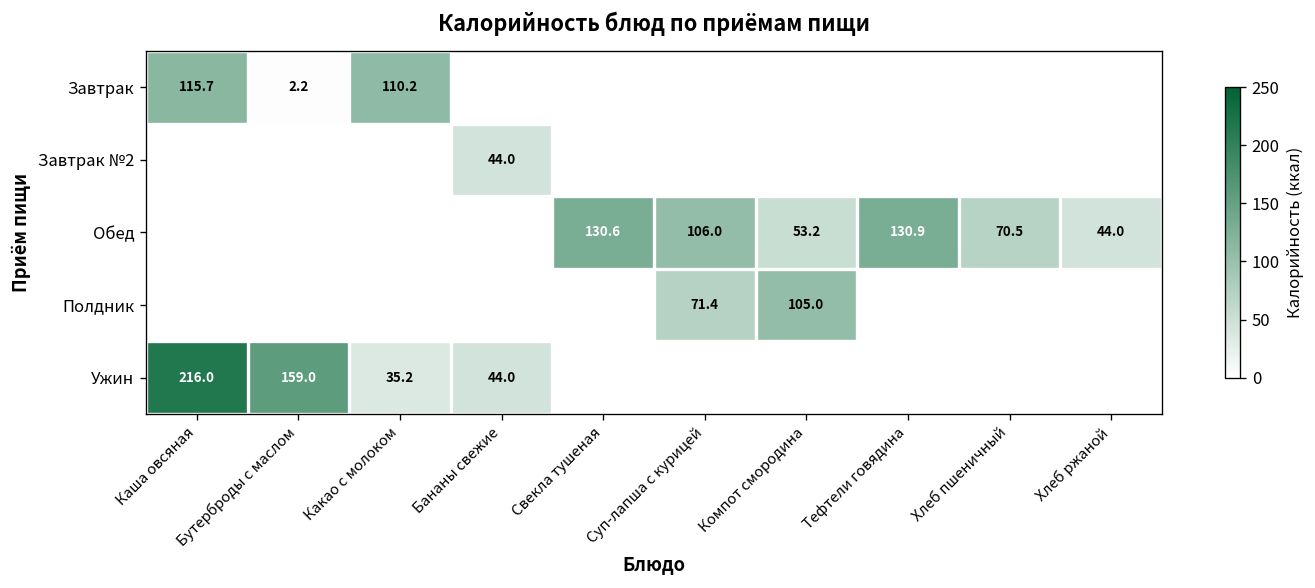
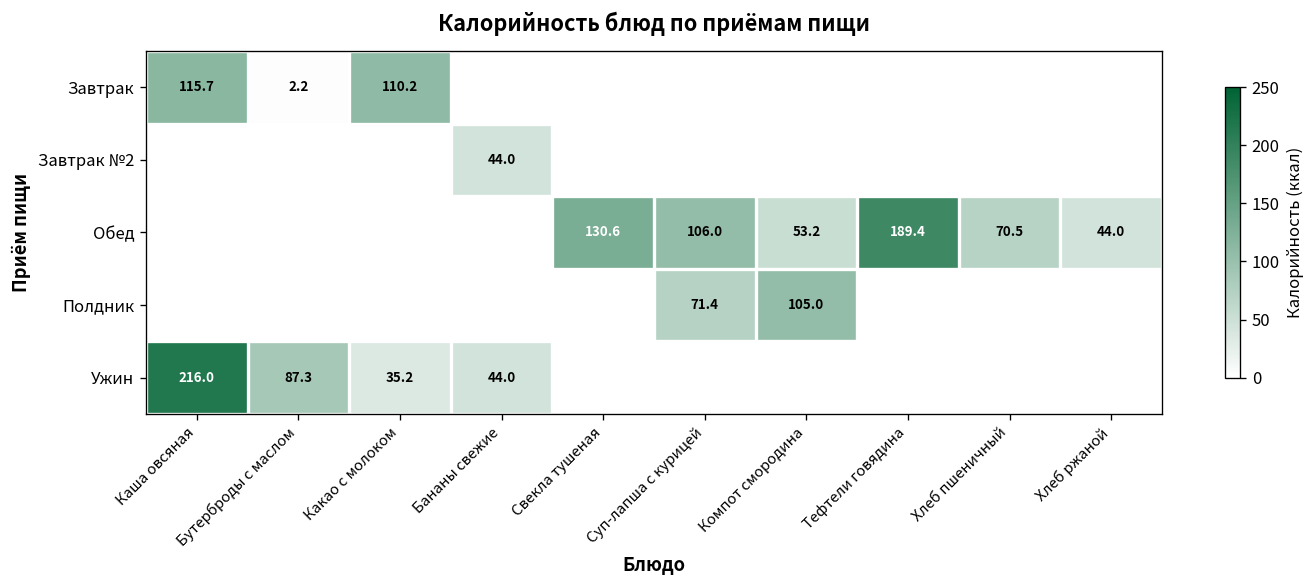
Обед, Тефтели говядина: 130.9 -> 189.4
Ужин, Бутерброды с маслом: 159.0 -> 87.3
